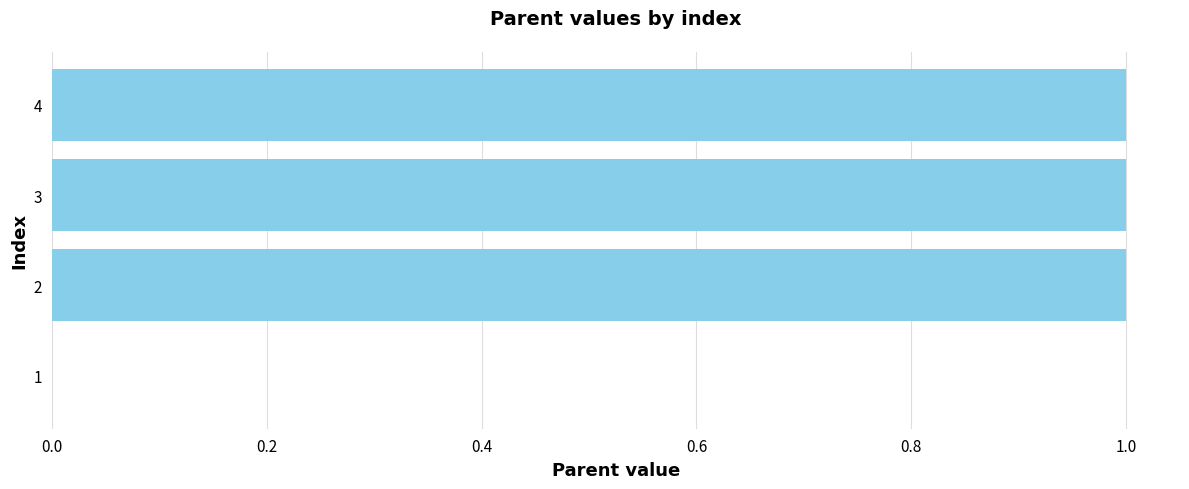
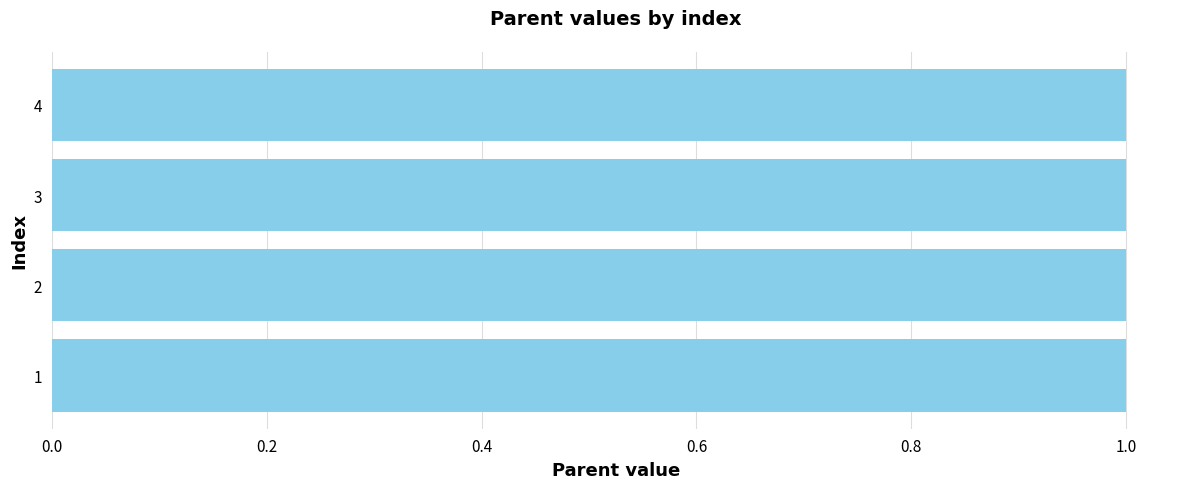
1: 0 -> 1
